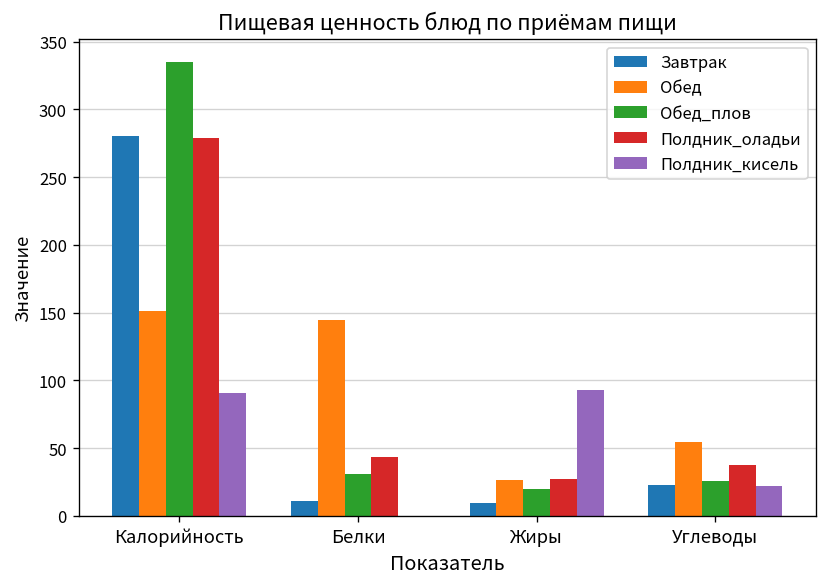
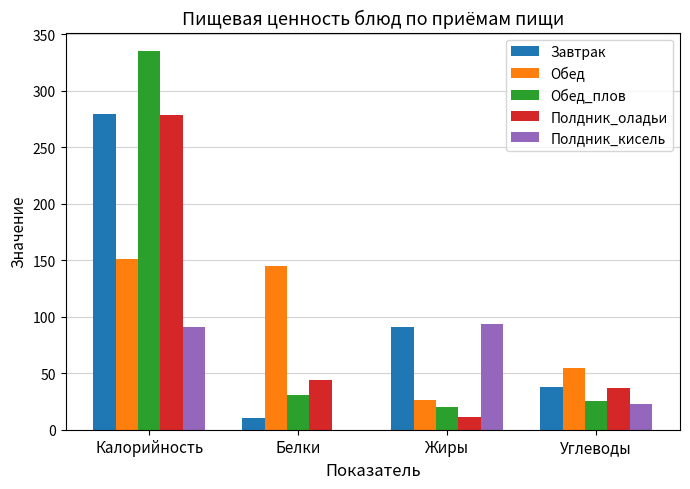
Завтрак, Жиры: 9 -> 91
Полдник_оладьи, Жиры: 27 -> 11
Завтрак, Углеводы: 23 -> 38
